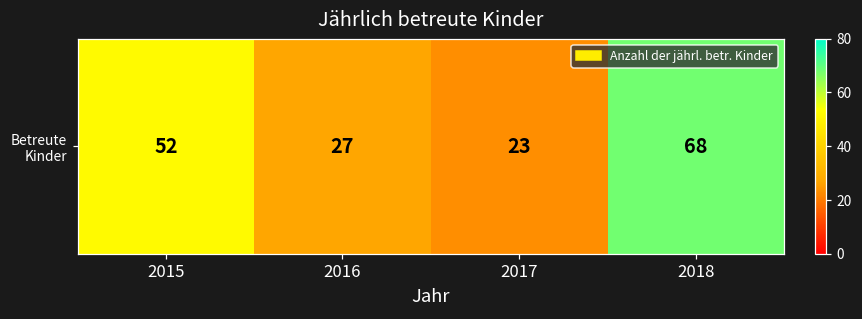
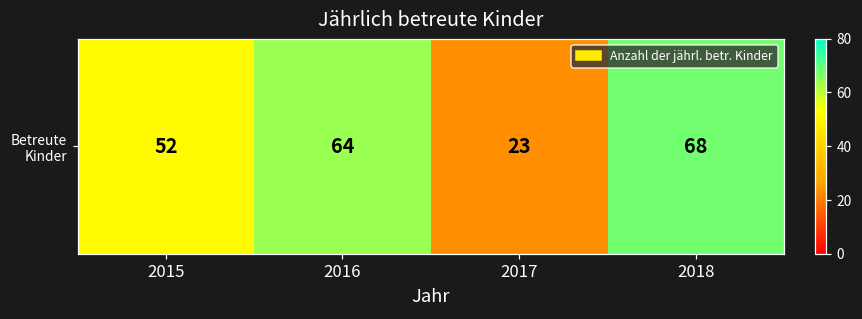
Betreute Kinder, 2016: 27 -> 64
